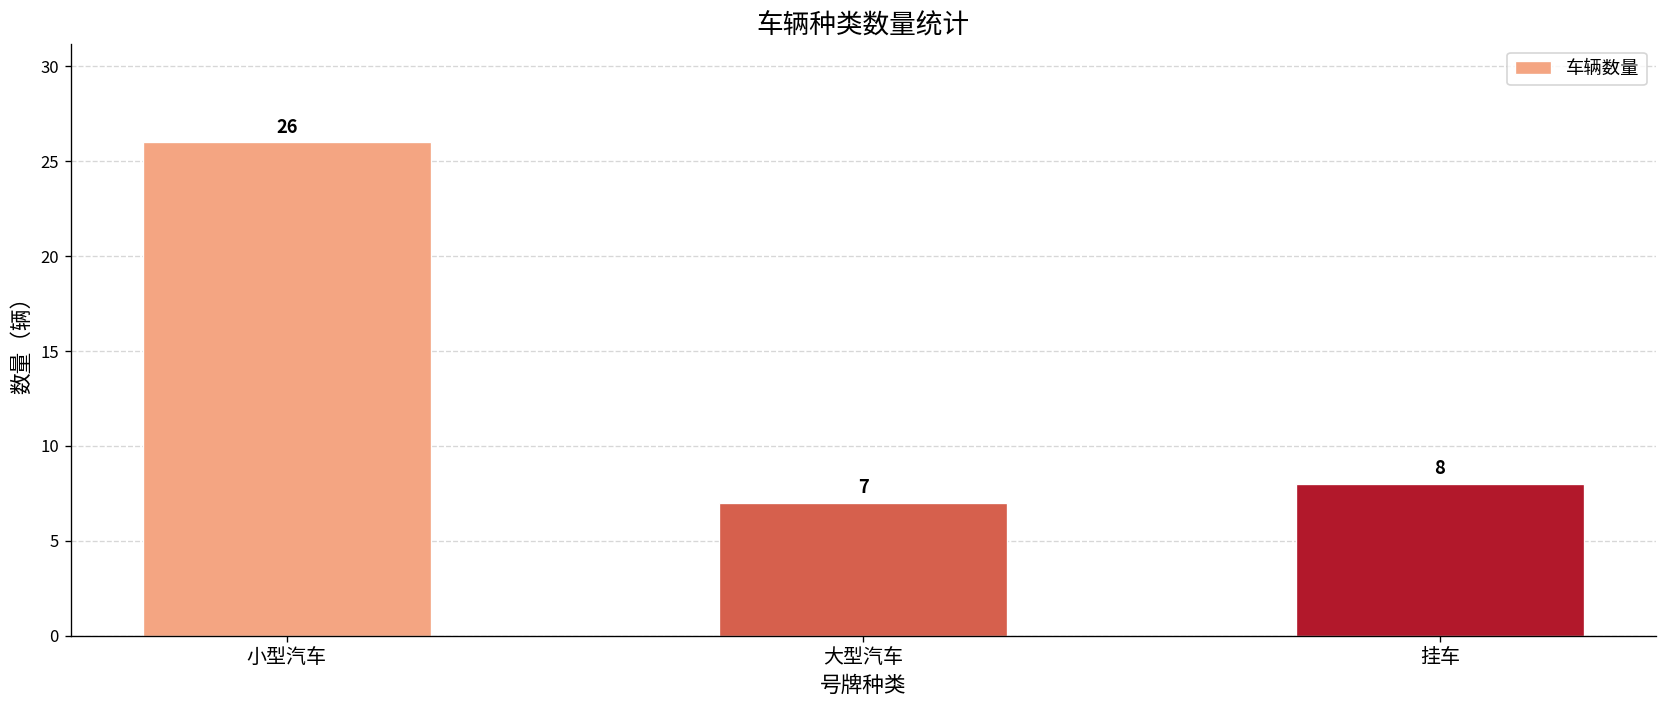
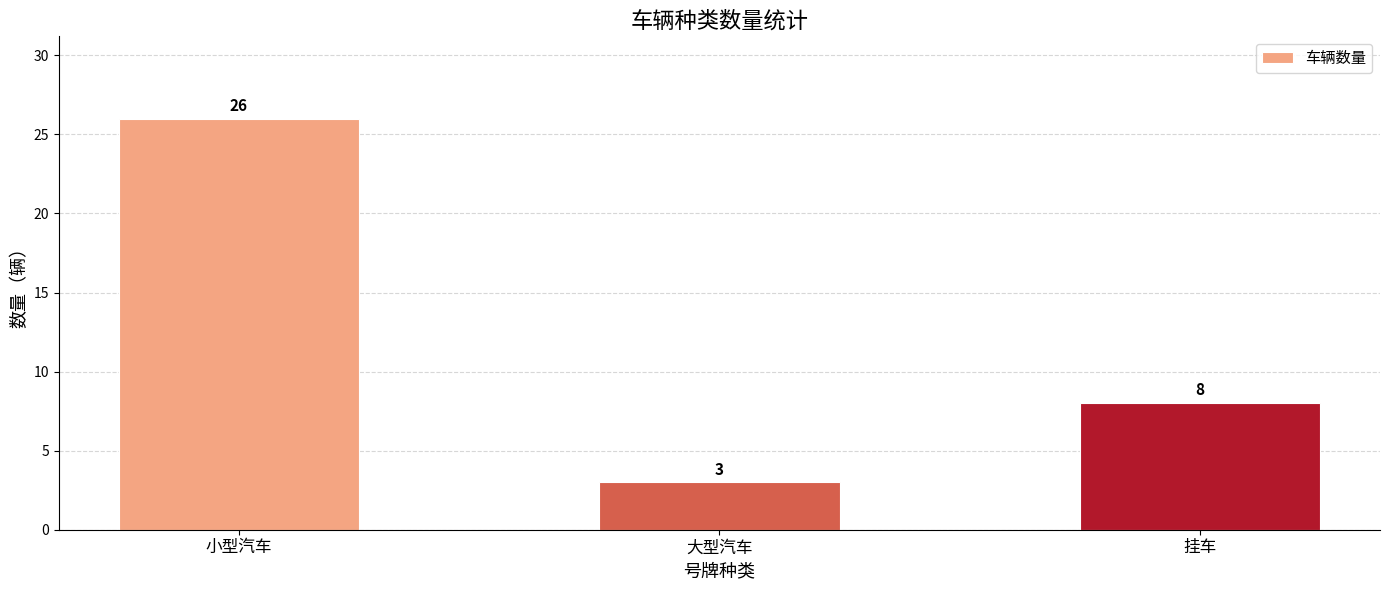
大型汽车: 7 -> 3
